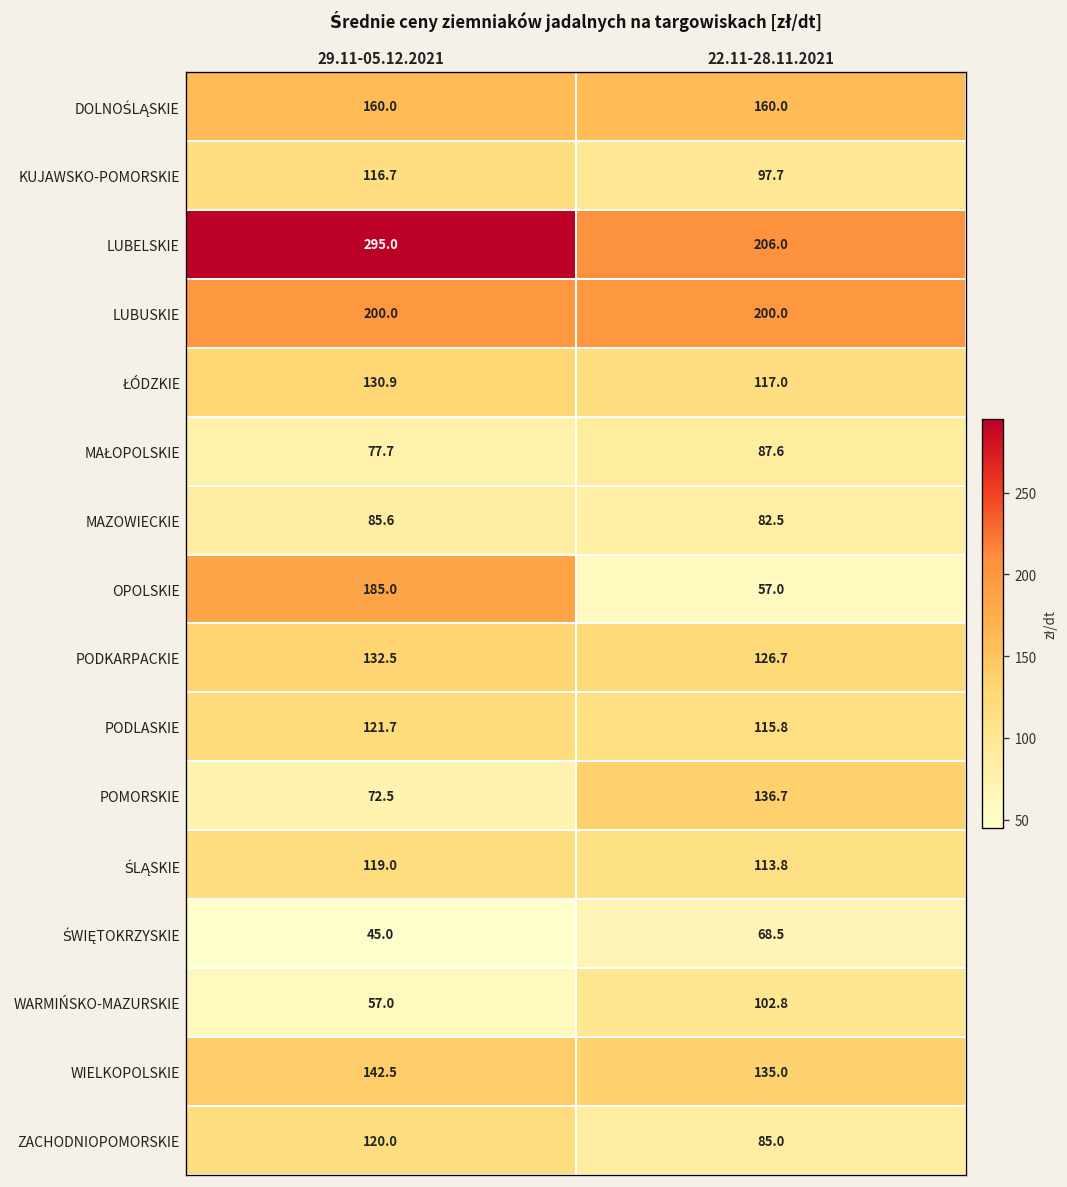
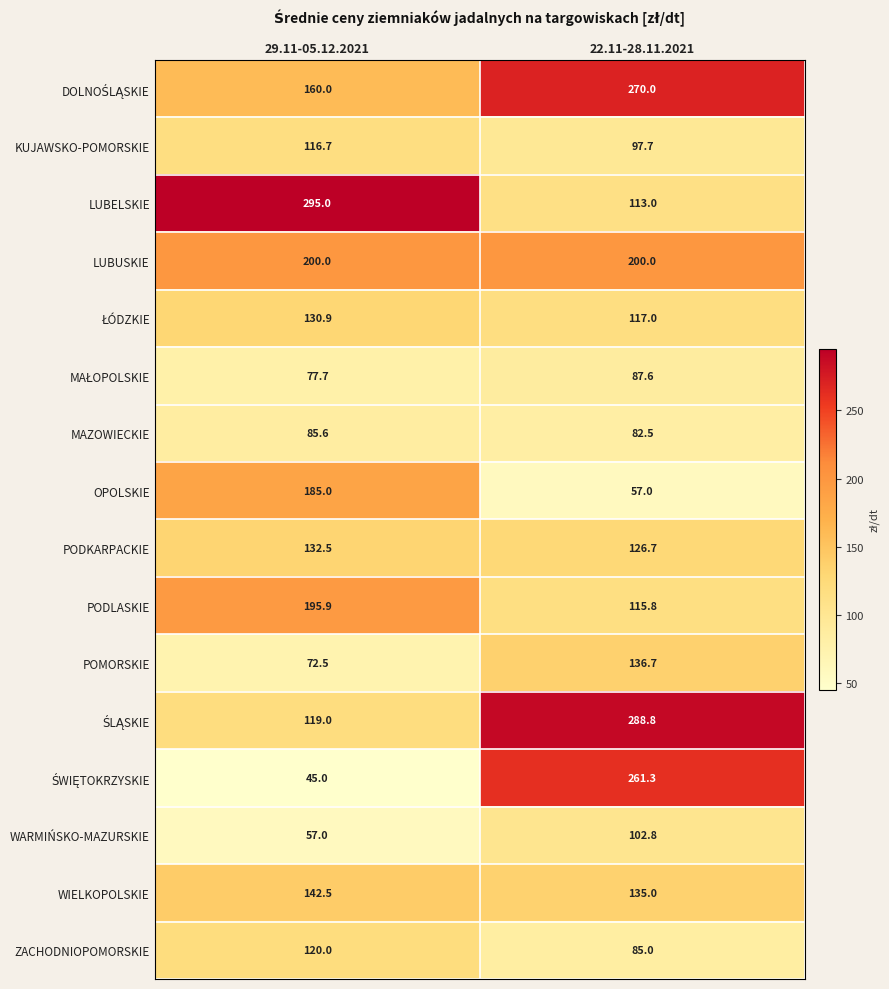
DOLNOŚLĄSKIE, 22.11-28.11.2021: 160.0 -> 270.0
LUBELSKIE, 22.11-28.11.2021: 206.0 -> 113.0
PODLASKIE, 29.11-05.12.2021: 121.7 -> 195.9
ŚLĄSKIE, 22.11-28.11.2021: 113.8 -> 288.8
ŚWIĘTOKRZYSKIE, 22.11-28.11.2021: 68.5 -> 261.3
